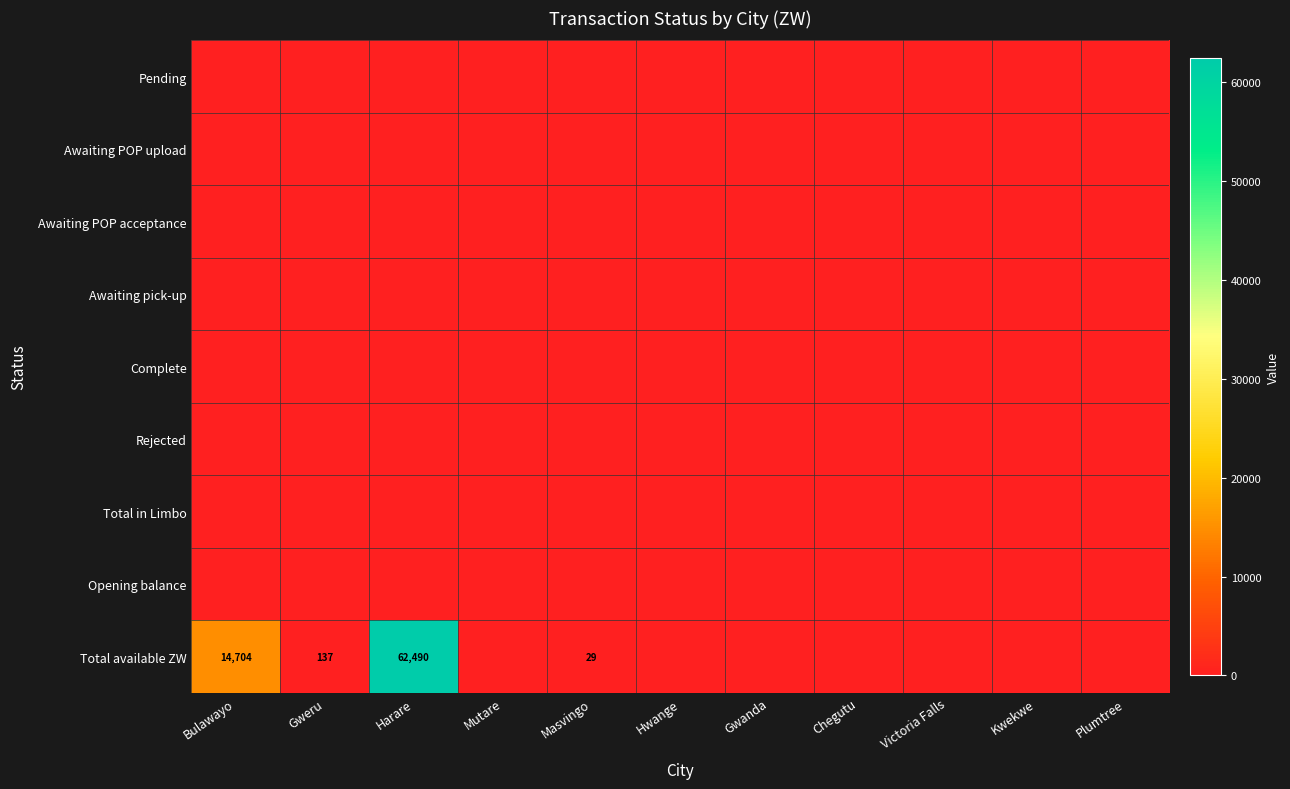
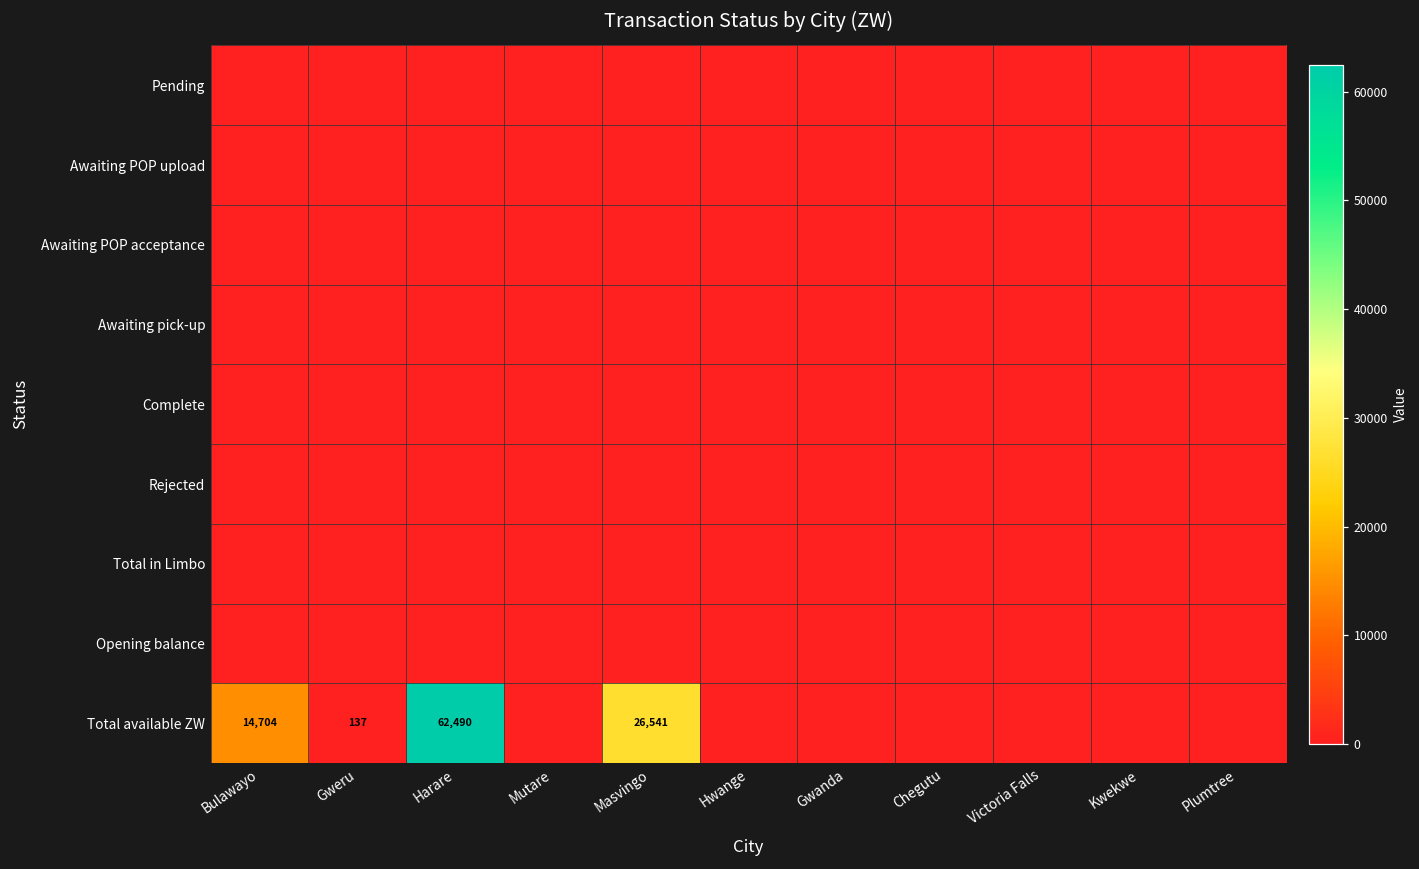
Total available ZW, Masvingo: 29 -> 26,541
